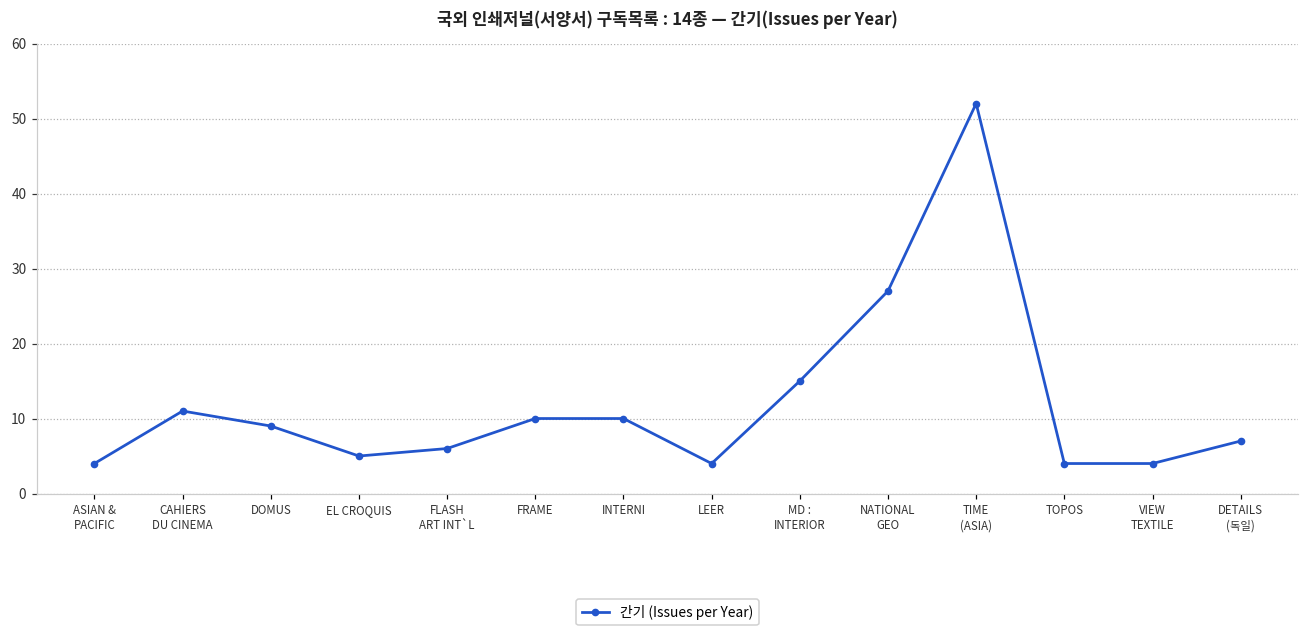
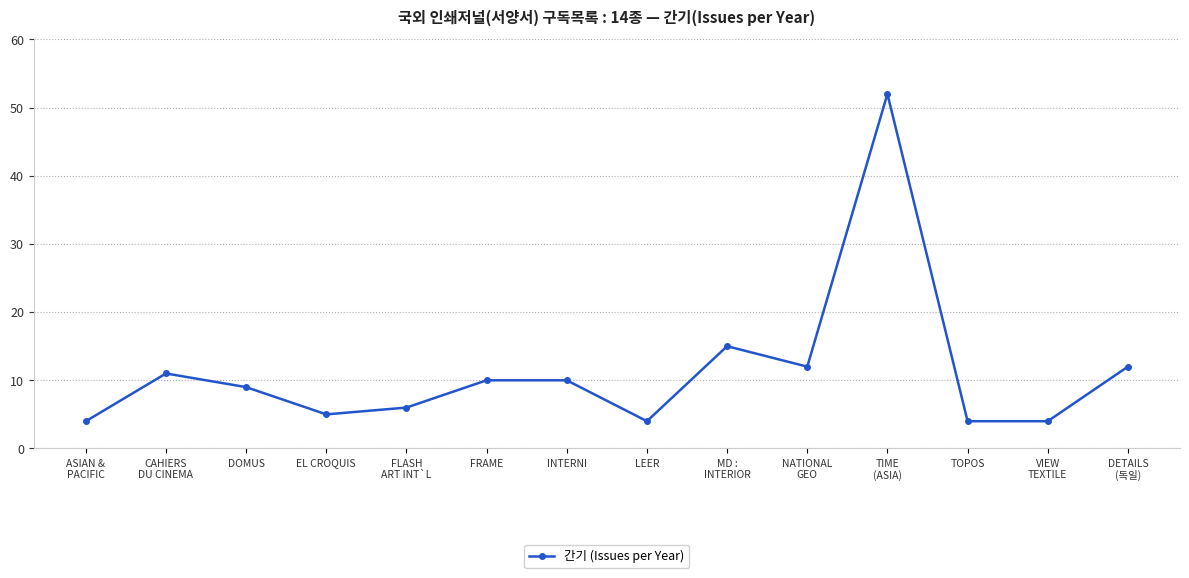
NATIONAL GEO: 27 -> 12
DETAILS (독일): 7 -> 12
